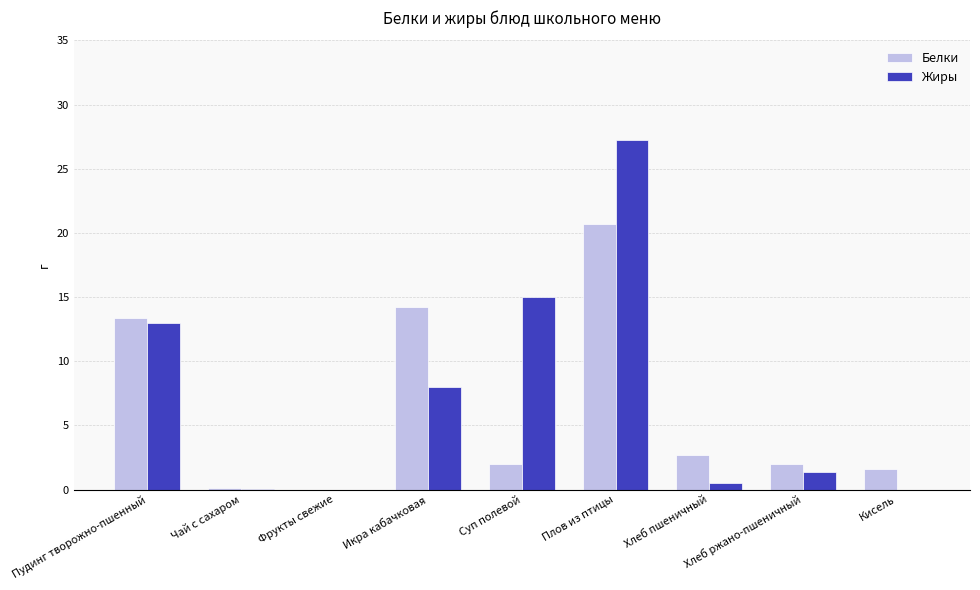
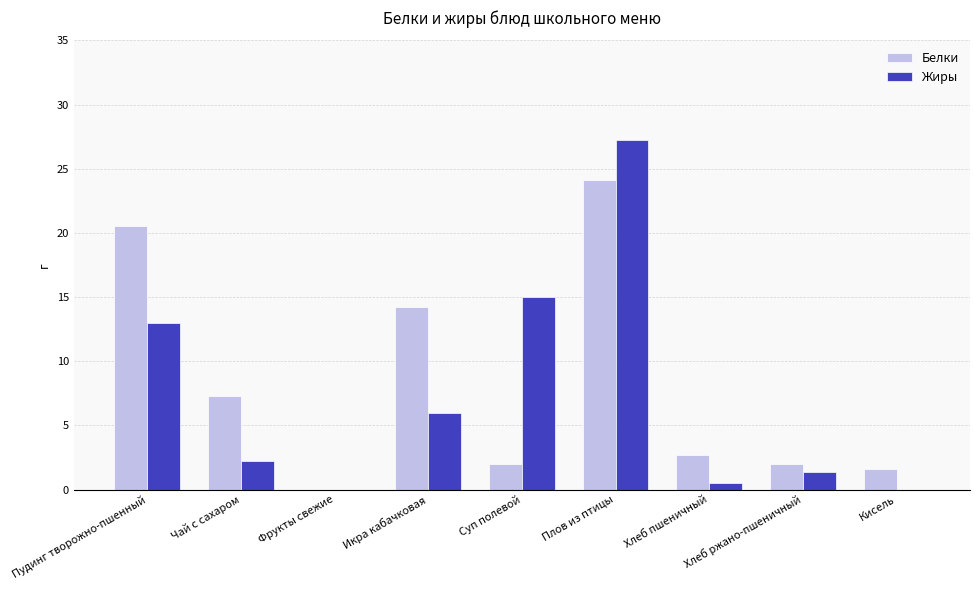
Белки, Пудинг творожно-пшенный: 13.4 -> 20.6
Белки, Чай с сахаром: 0.1 -> 7.3
Жиры, Чай с сахаром: 0.0 -> 2.2
Жиры, Икра кабачковая: 8 -> 6
Белки, Плов из птицы: 20.7 -> 24.1
